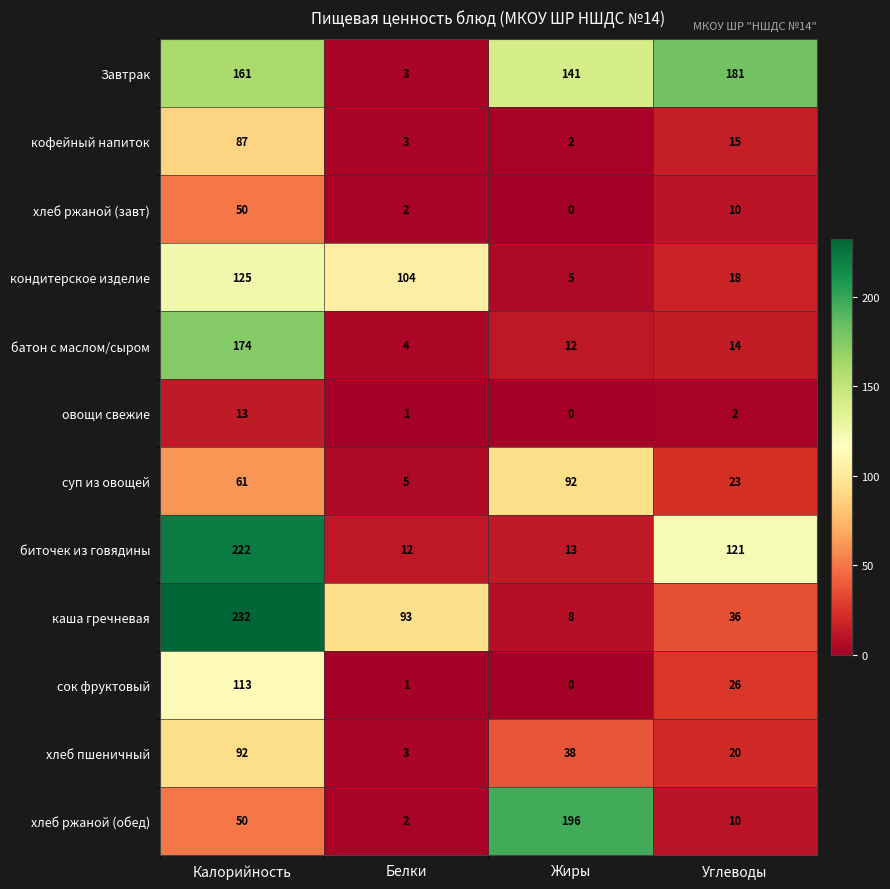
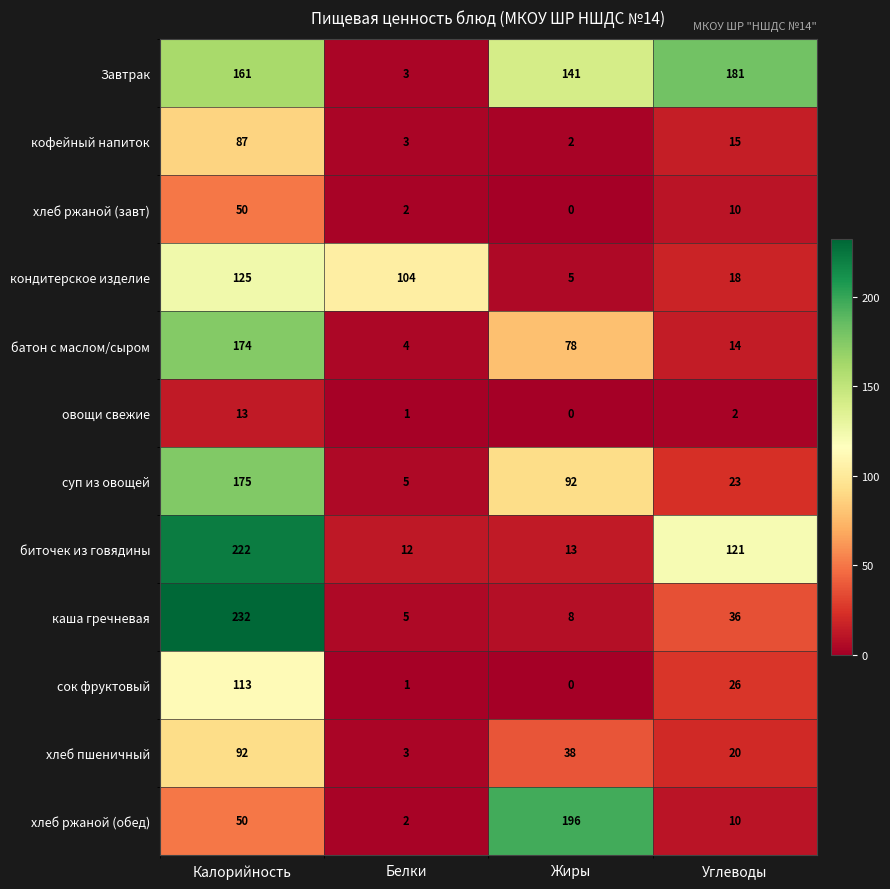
батон с маслом/сыром, Жиры: 12 -> 78
суп из овощей, Калорийность: 61 -> 175
каша гречневая, Белки: 93 -> 5
